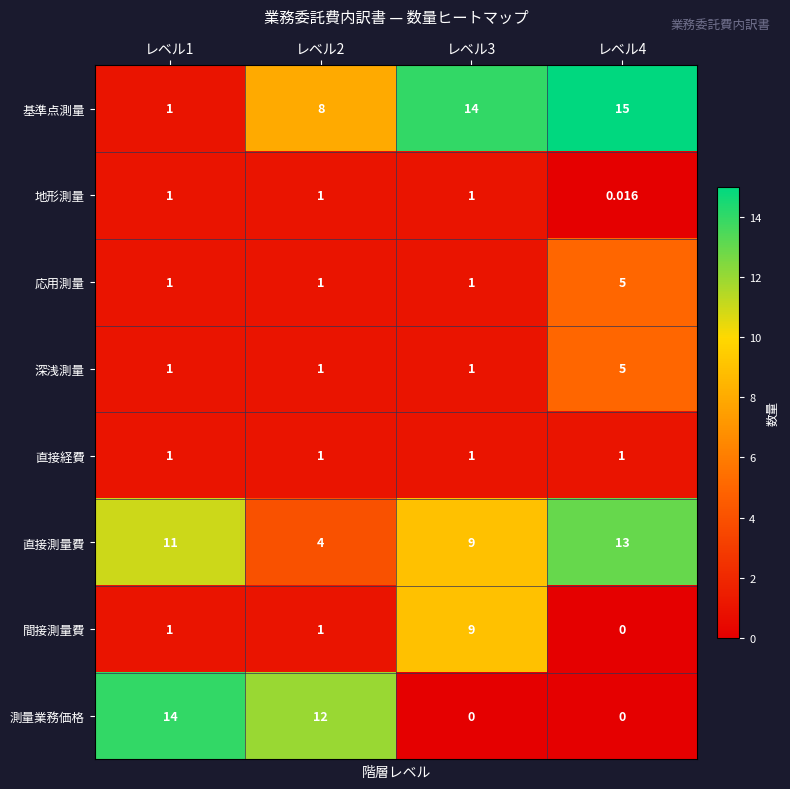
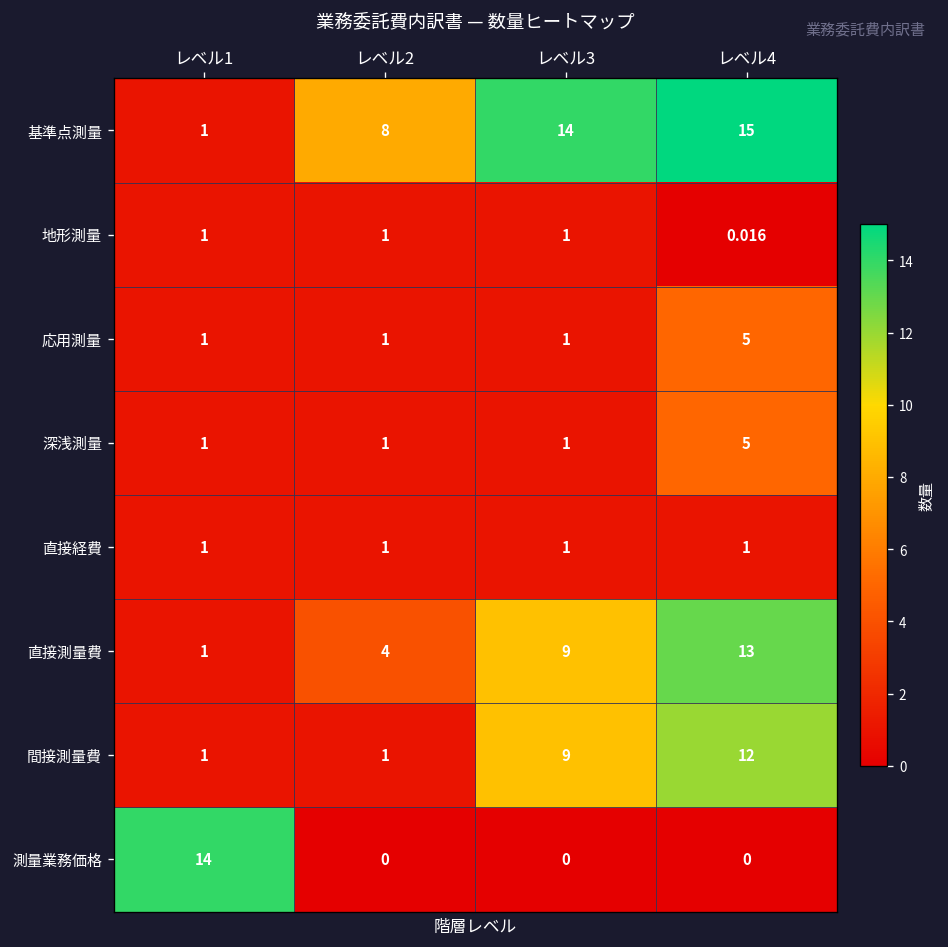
直接測量費, レベル1: 11 -> 1
間接測量費, レベル4: 0 -> 12
測量業務価格, レベル2: 12 -> 0
